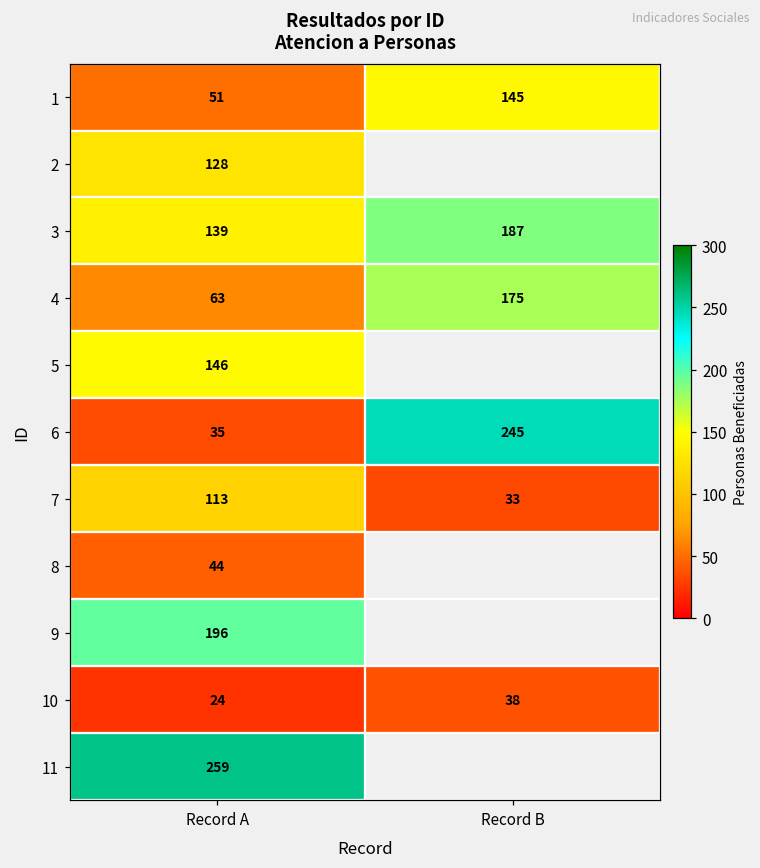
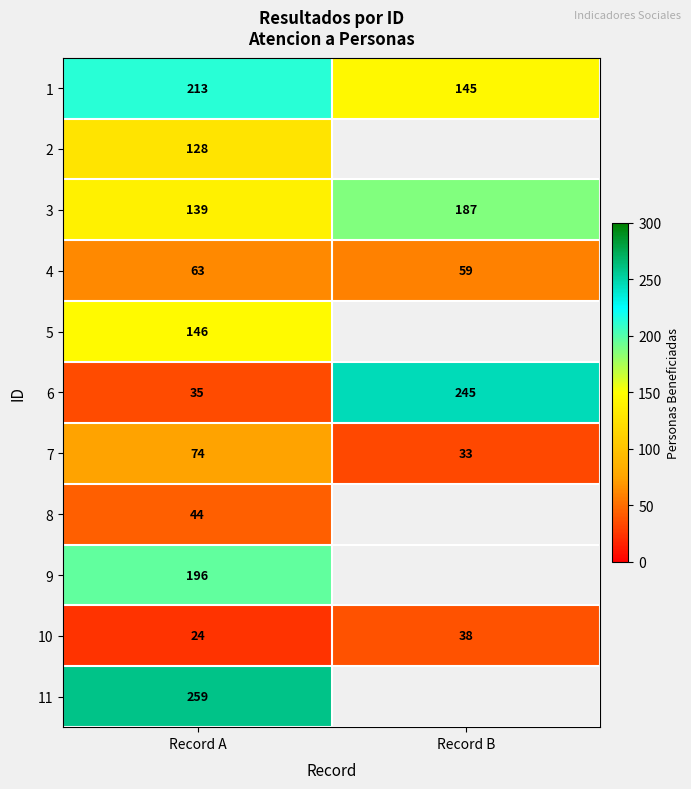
1, Record A: 51 -> 213
4, Record B: 175 -> 59
7, Record A: 113 -> 74
